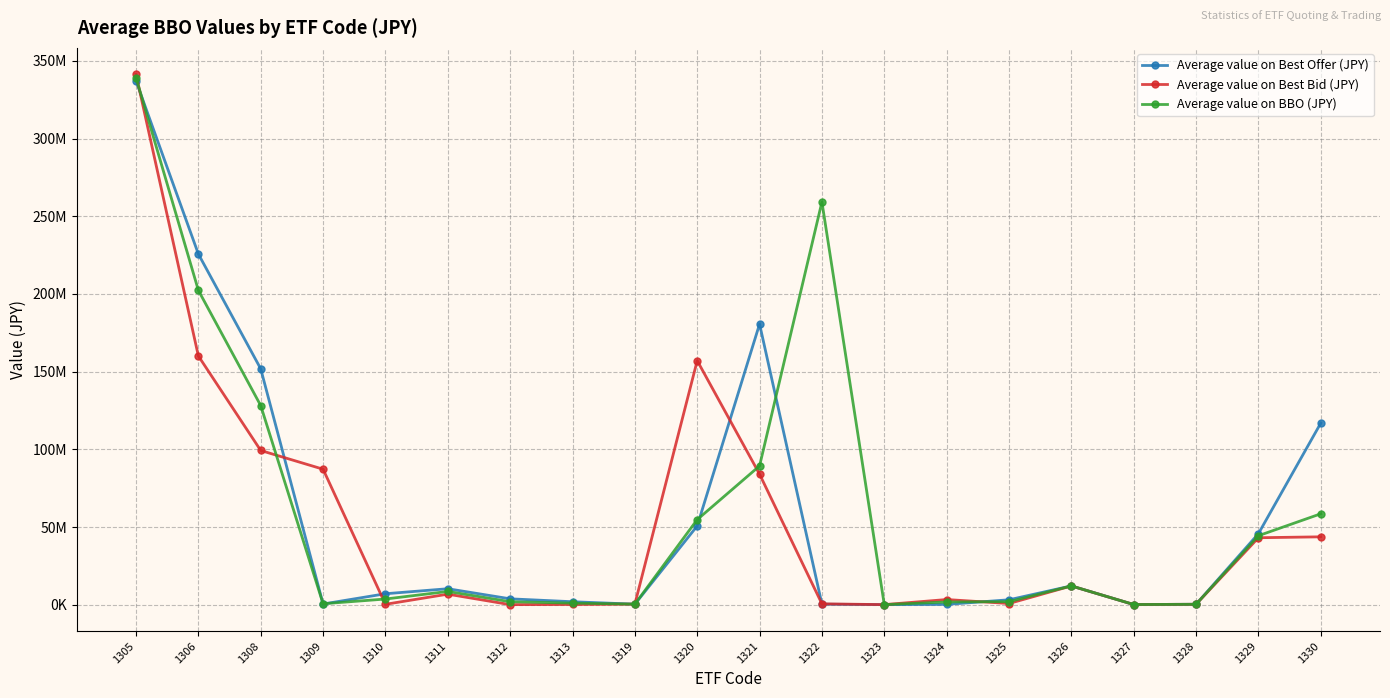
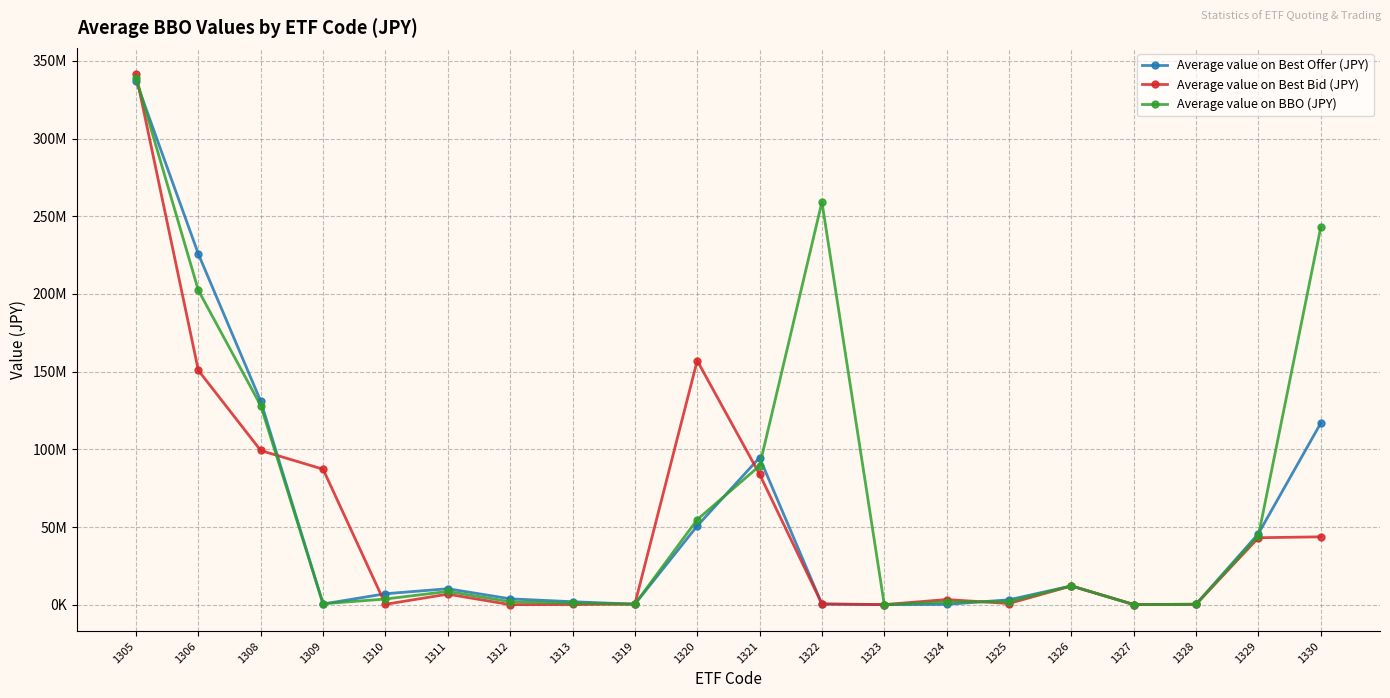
Average value on Best Bid (JPY), 1306: 160000000 -> 151000000
Average value on Best Offer (JPY), 1308: 152000000 -> 131000000
Average value on Best Offer (JPY), 1321: 181000000 -> 95000000
Average value on BBO (JPY), 1330: 59000000 -> 243000000
